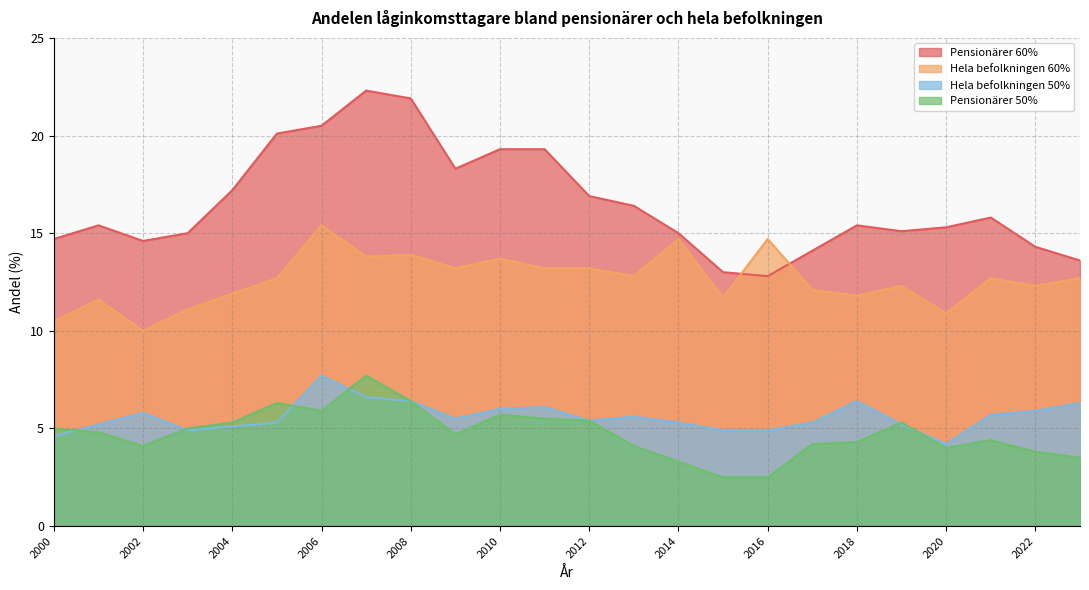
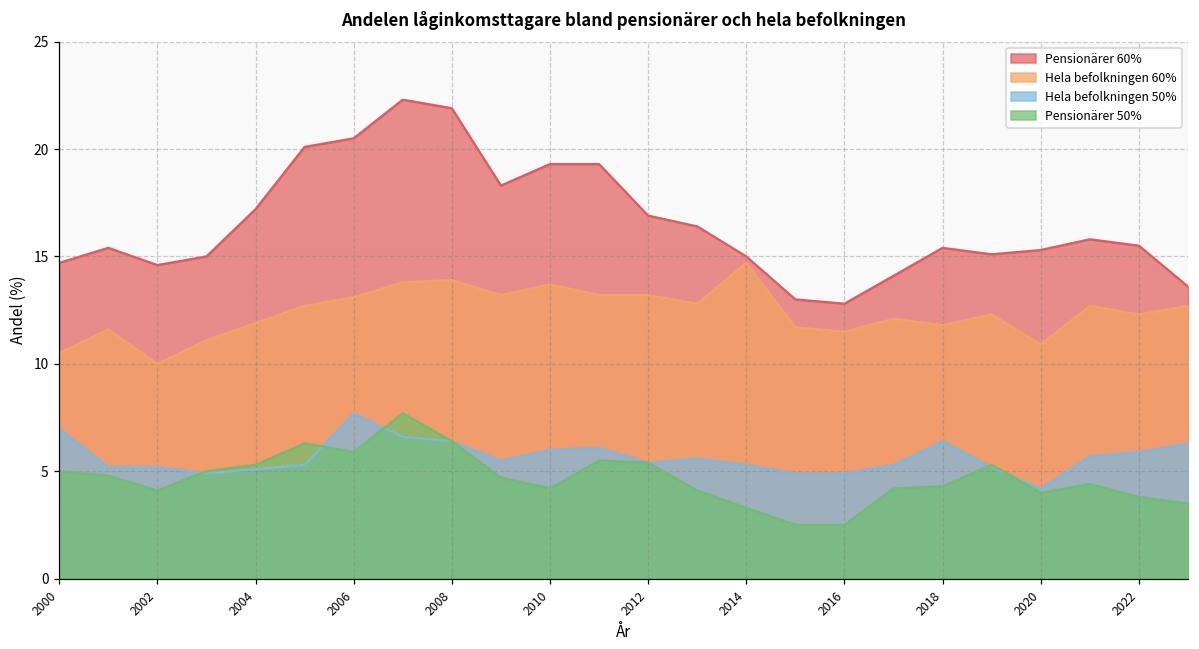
Hela befolkningen 50%, 2000: 4.6 -> 7.0
Hela befolkningen 50%, 2002: 5.8 -> 5.2
Hela befolkningen 60%, 2006: 15.4 -> 13.1
Pensionärer 50%, 2010: 5.7 -> 4.2
Hela befolkningen 60%, 2016: 14.7 -> 11.5
Pensionärer 60%, 2022: 14.3 -> 15.5
